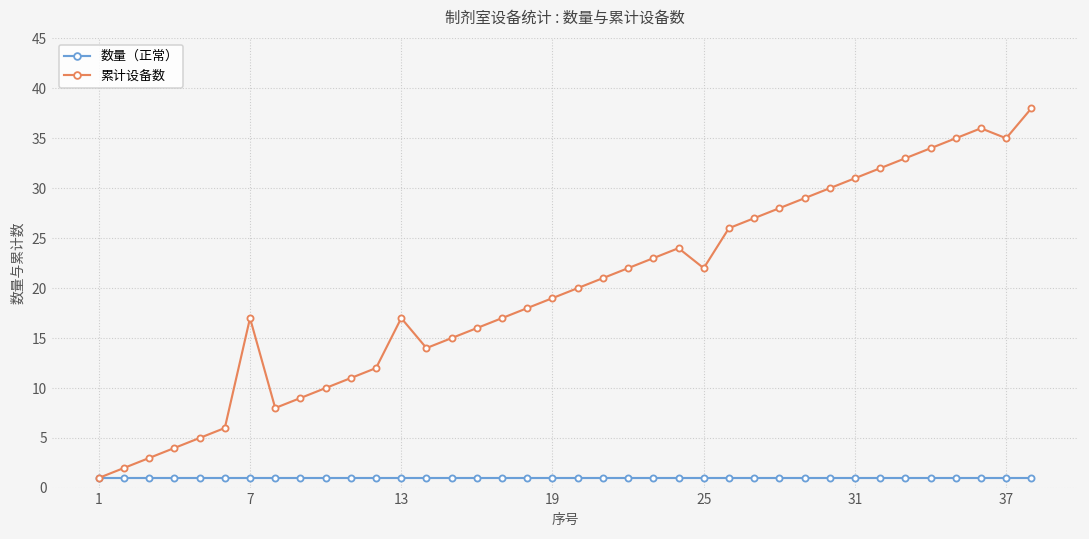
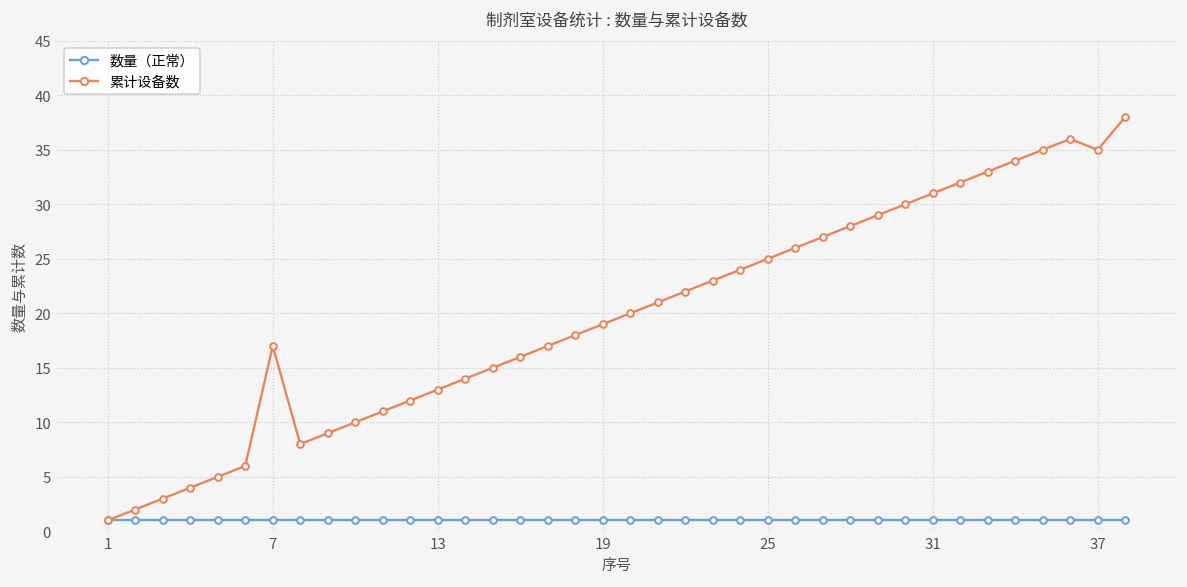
累计设备数, 13: 17 -> 13
累计设备数, 25: 22 -> 25
